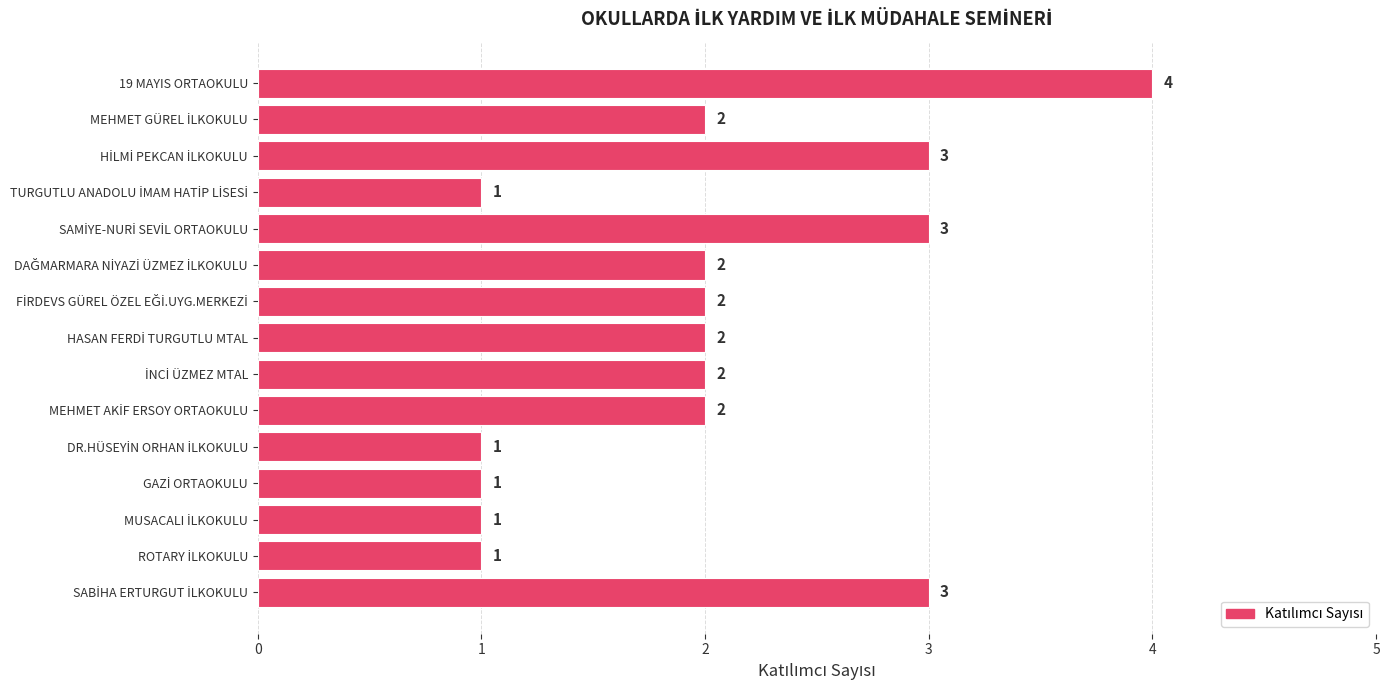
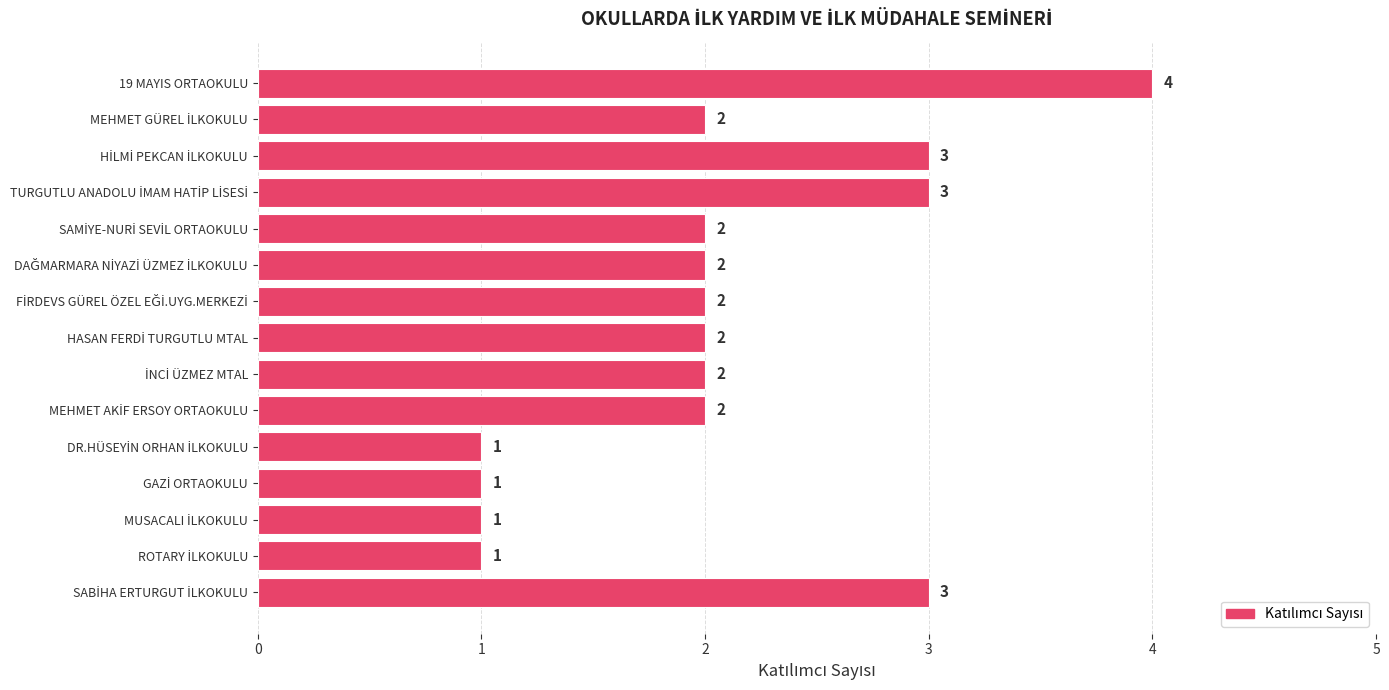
TURGUTLU ANADOLU İMAM HATİP LİSESİ: 1 -> 3
SAMİYE-NURİ SEVİL ORTAOKULU: 3 -> 2
